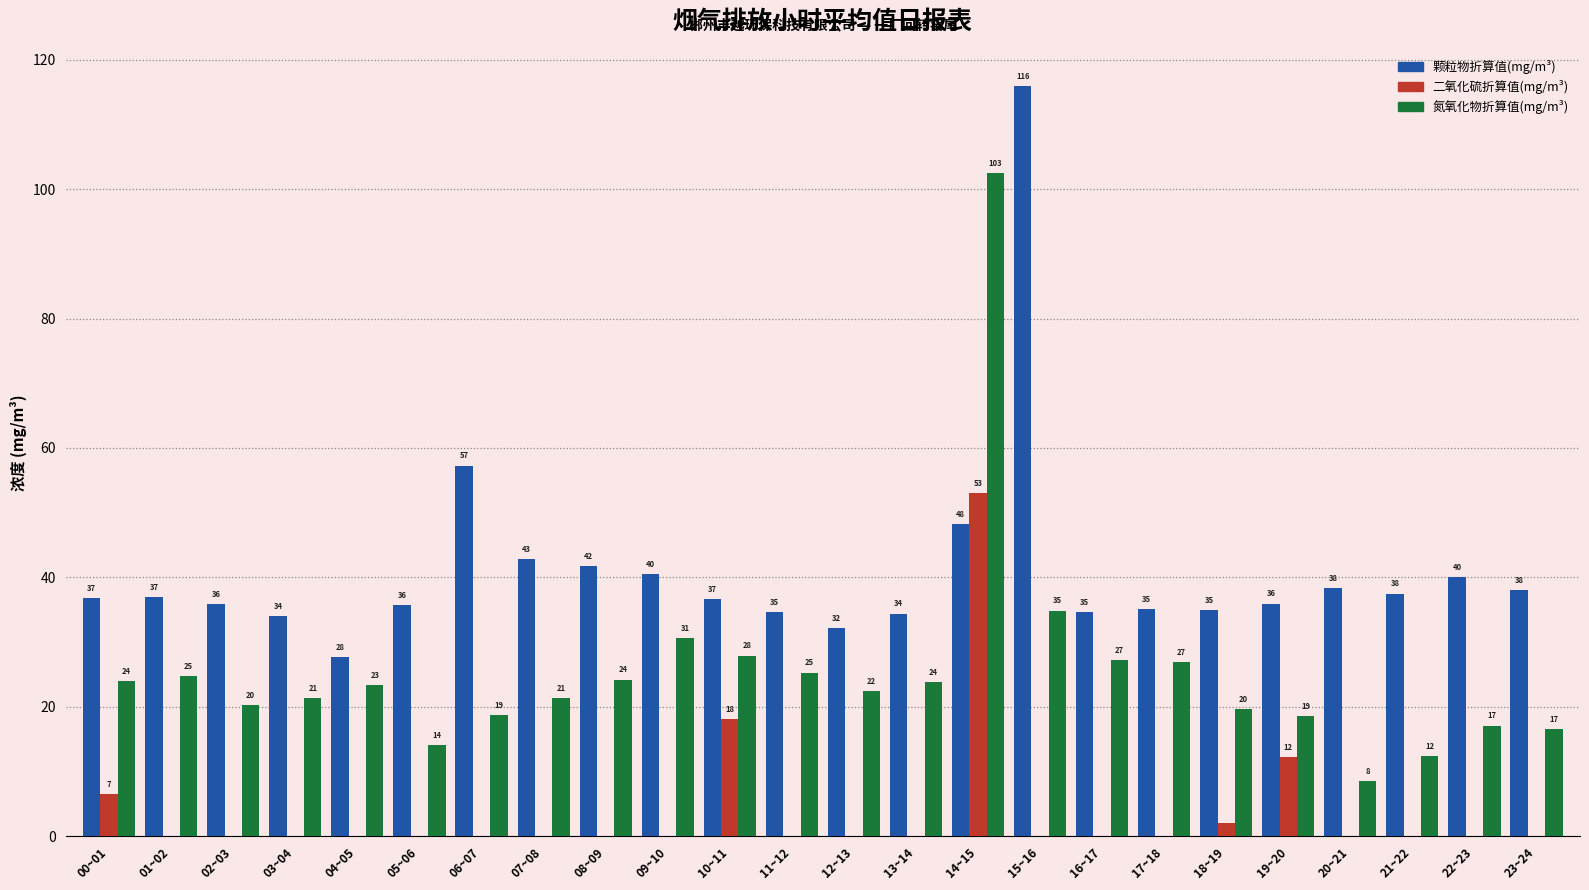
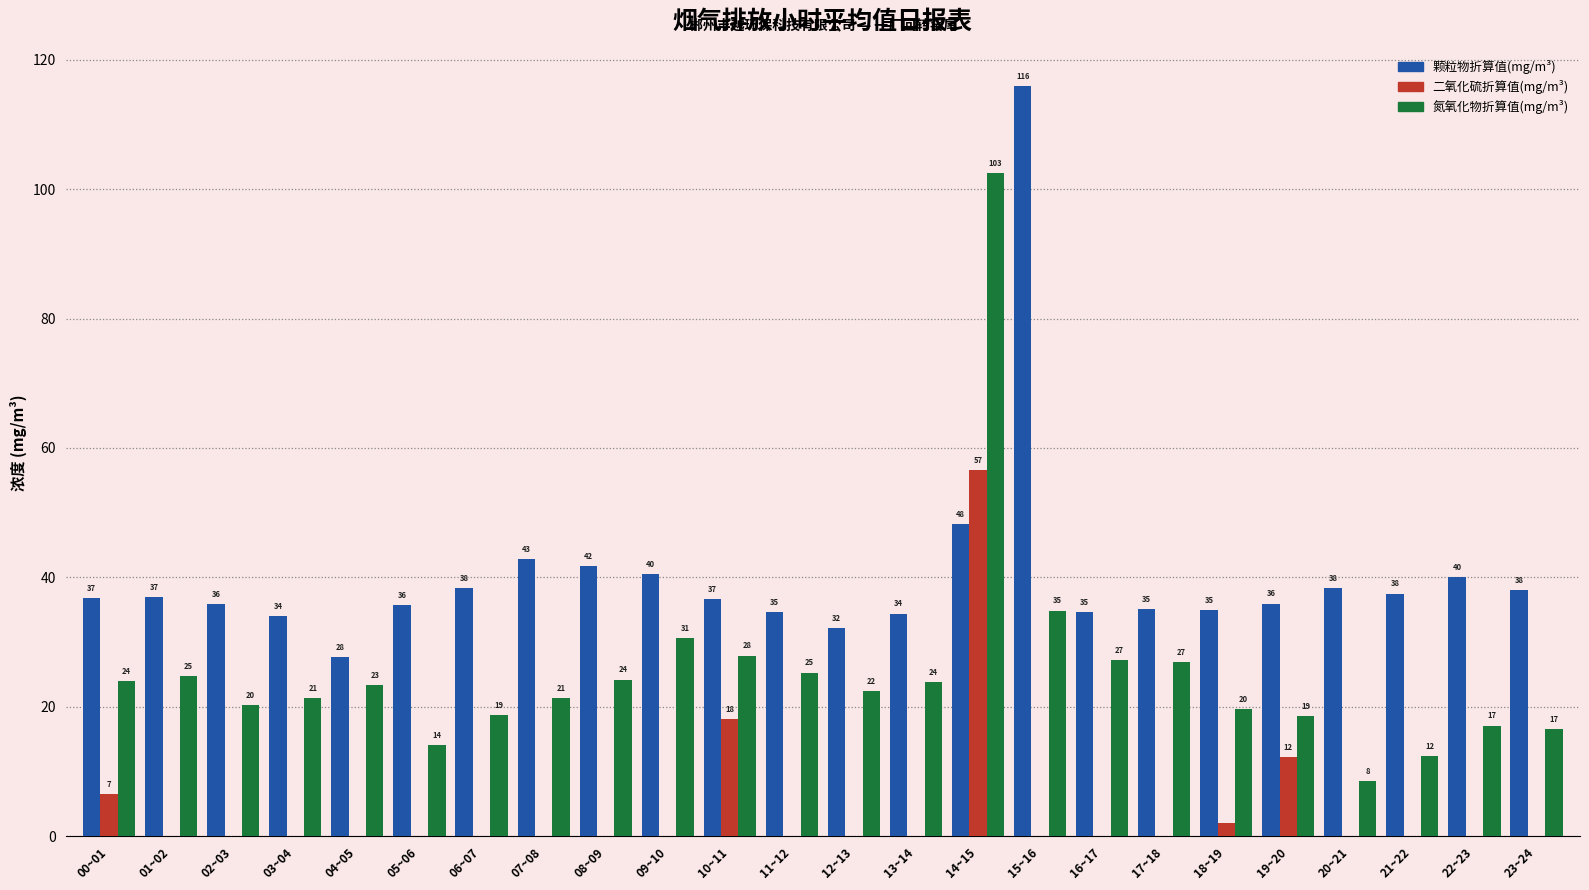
颗粒物折算值(mg/m³), 06~07: 57 -> 38
二氧化硫折算值(mg/m³), 14~15: 53 -> 57
